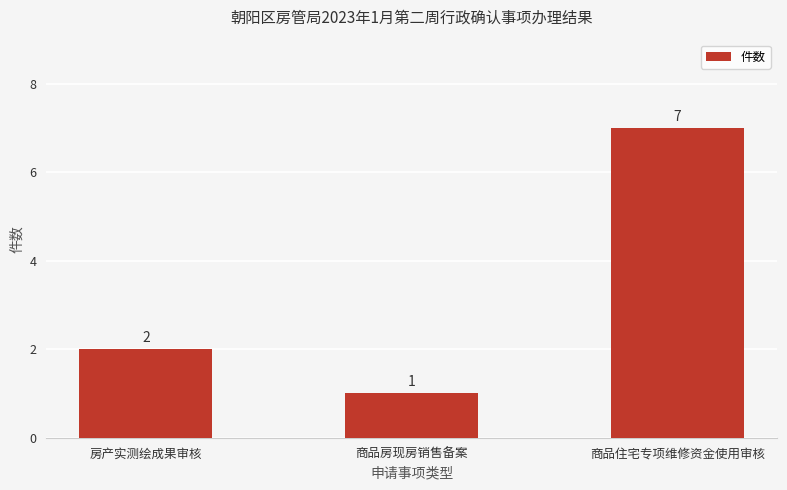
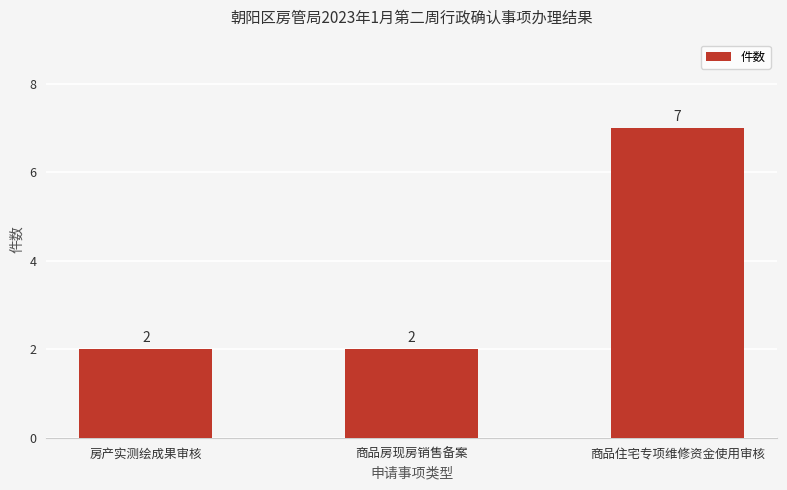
商品房现房销售备案: 1 -> 2
